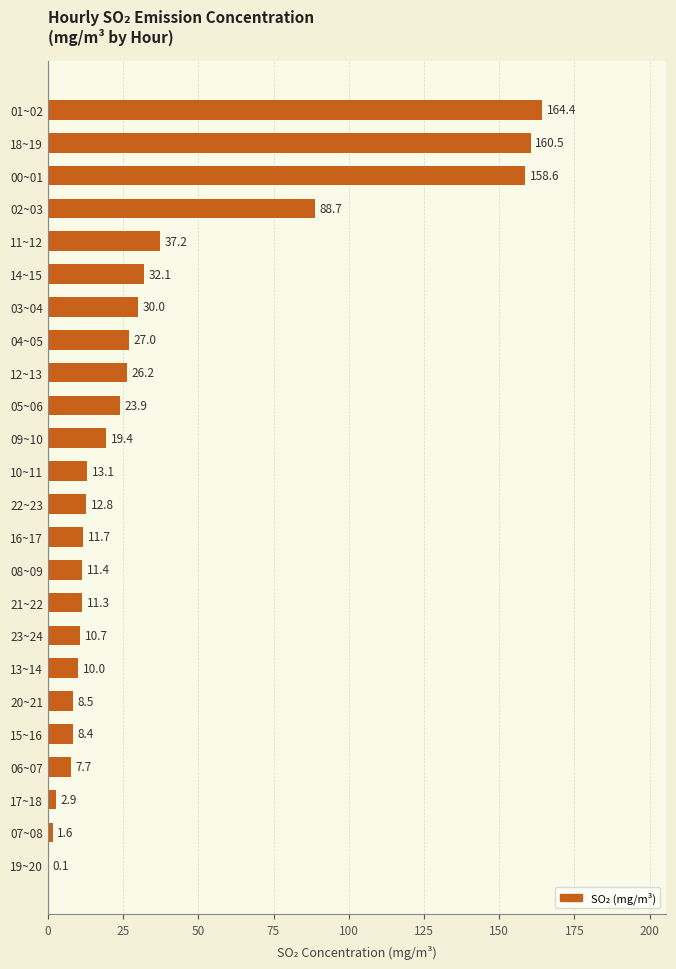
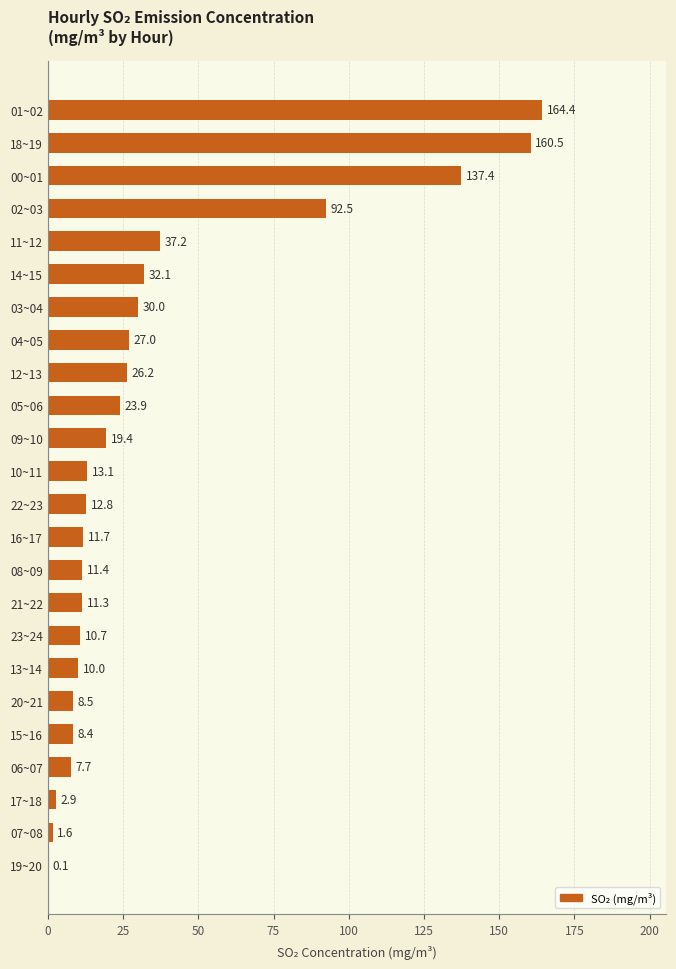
00~01: 158.6 -> 137.4
02~03: 88.7 -> 92.5
